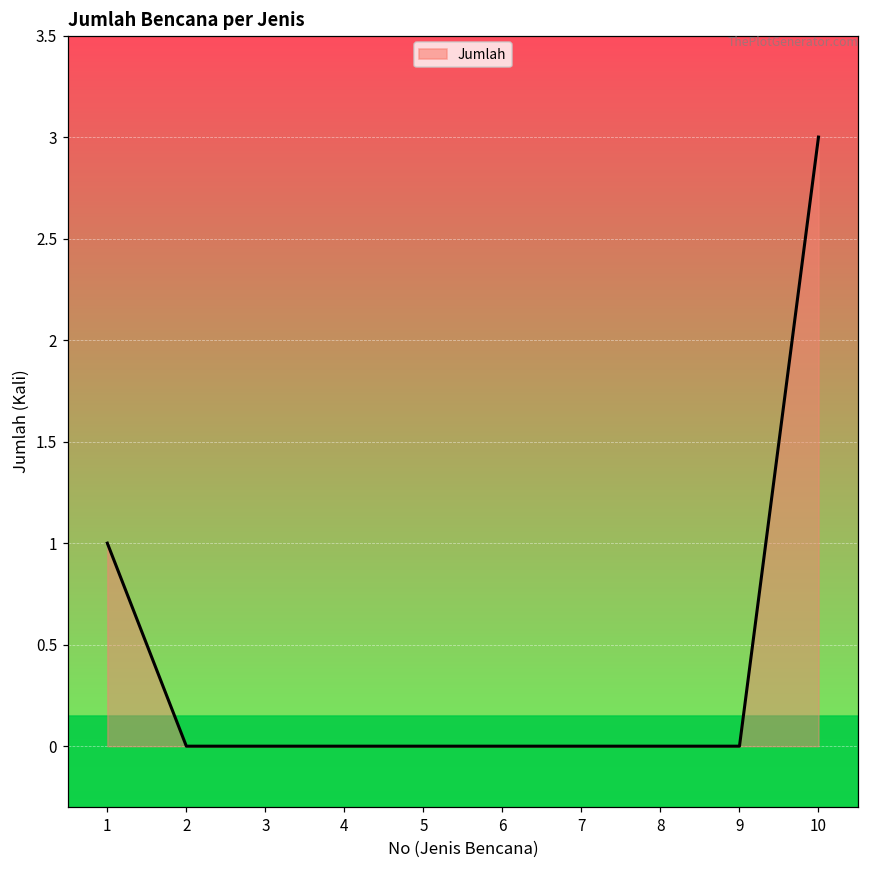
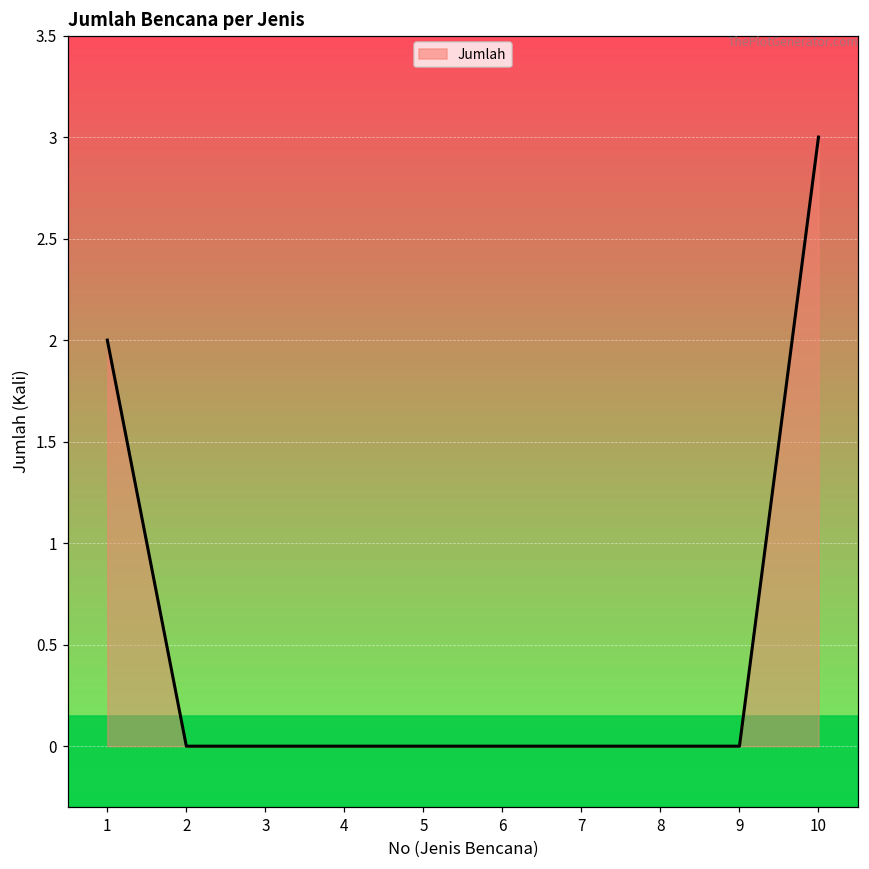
1: 1 -> 2
